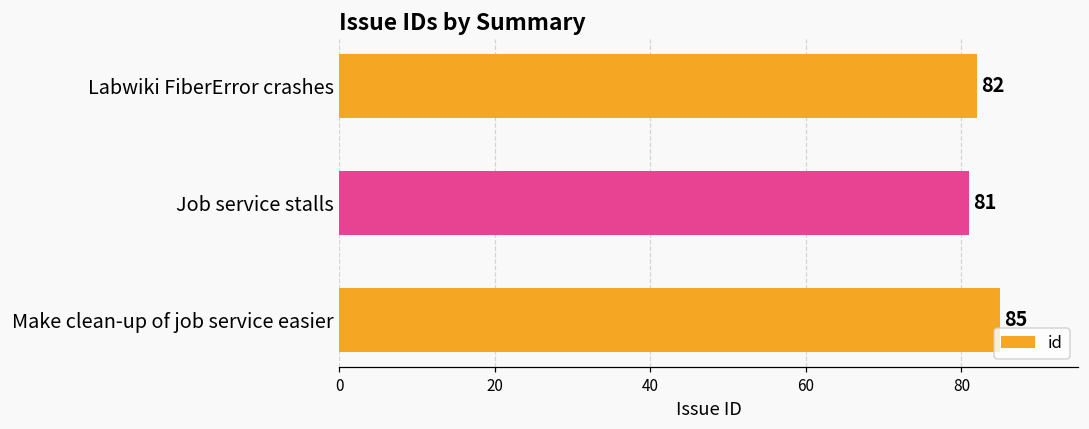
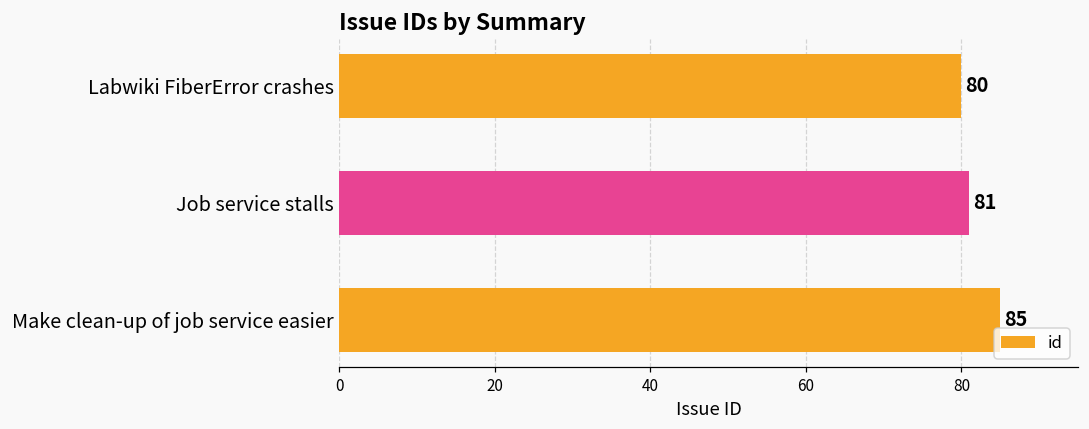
Labwiki FiberError crashes: 82 -> 80
